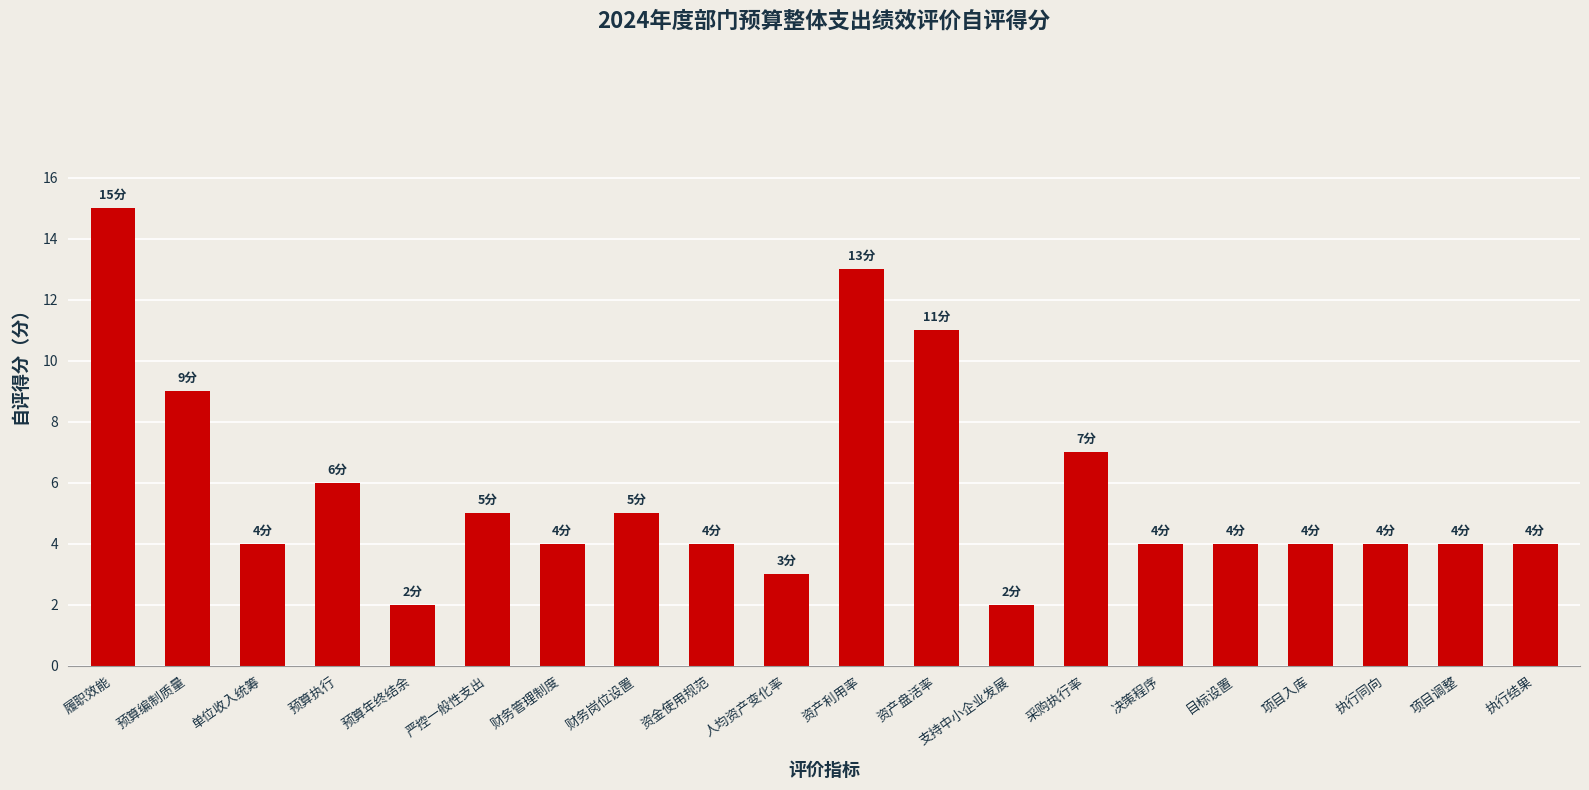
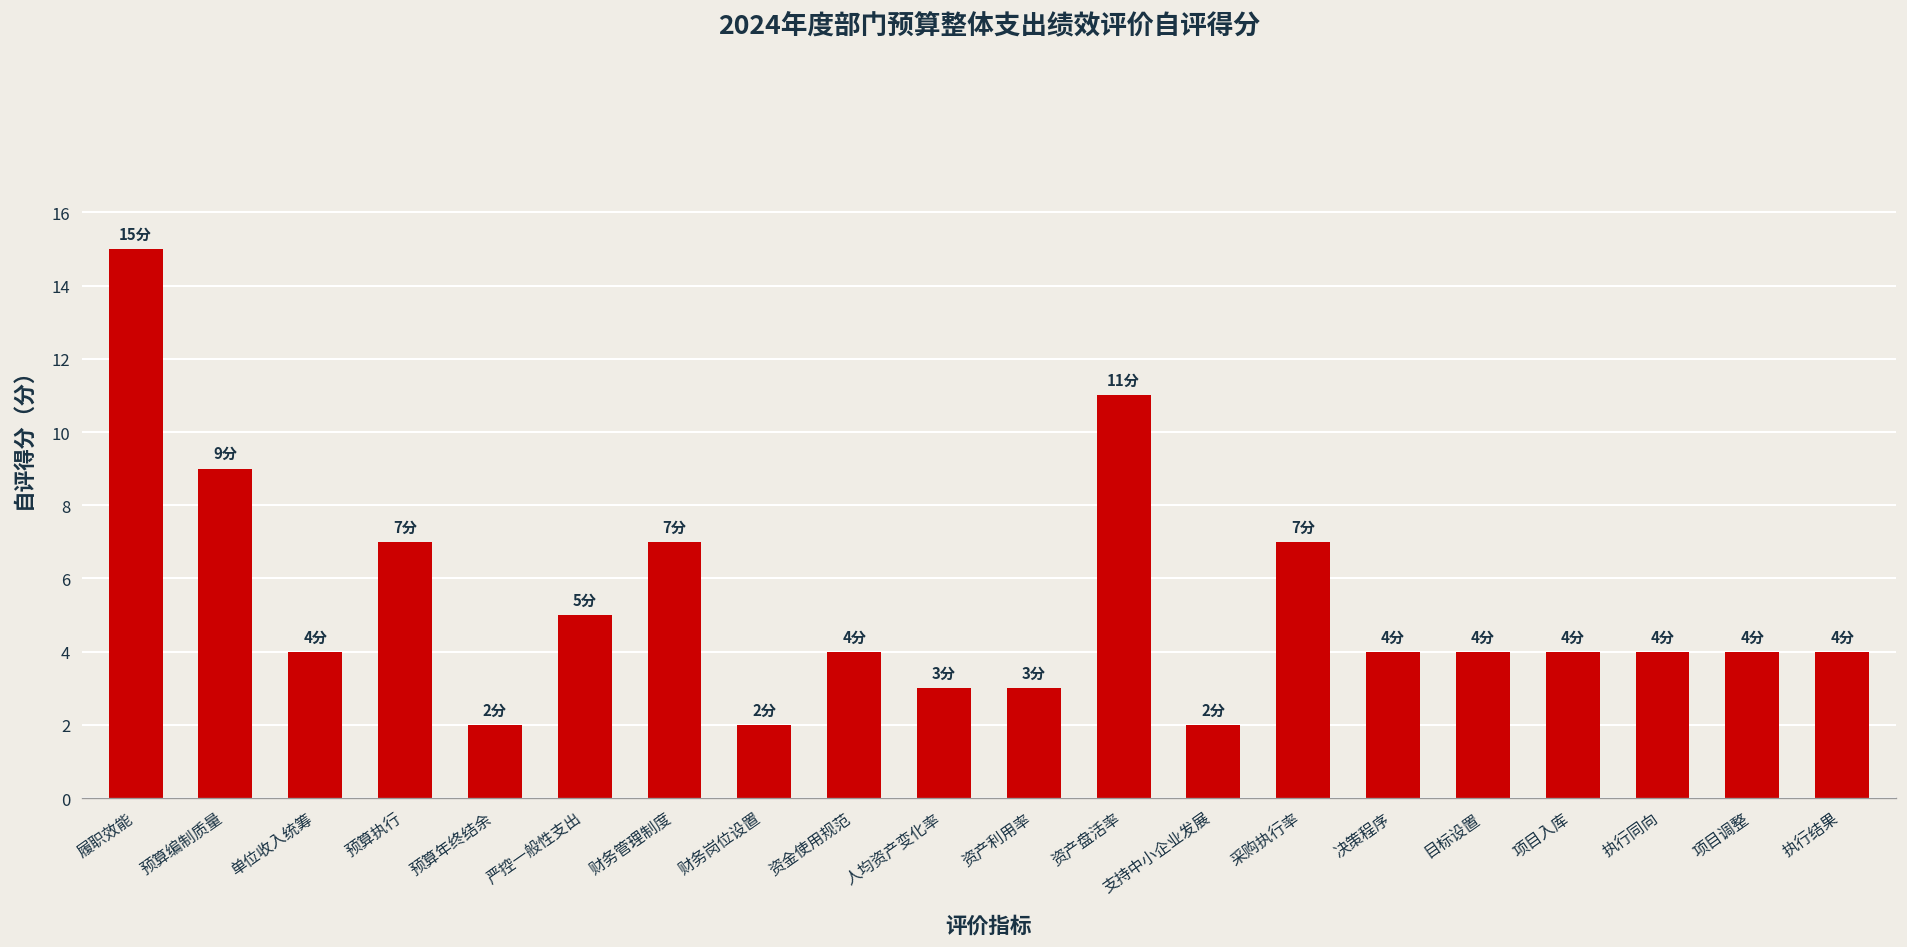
预算执行: 6分 -> 7分
财务管理制度: 4分 -> 7分
财务岗位设置: 5分 -> 2分
资产利用率: 13分 -> 3分
